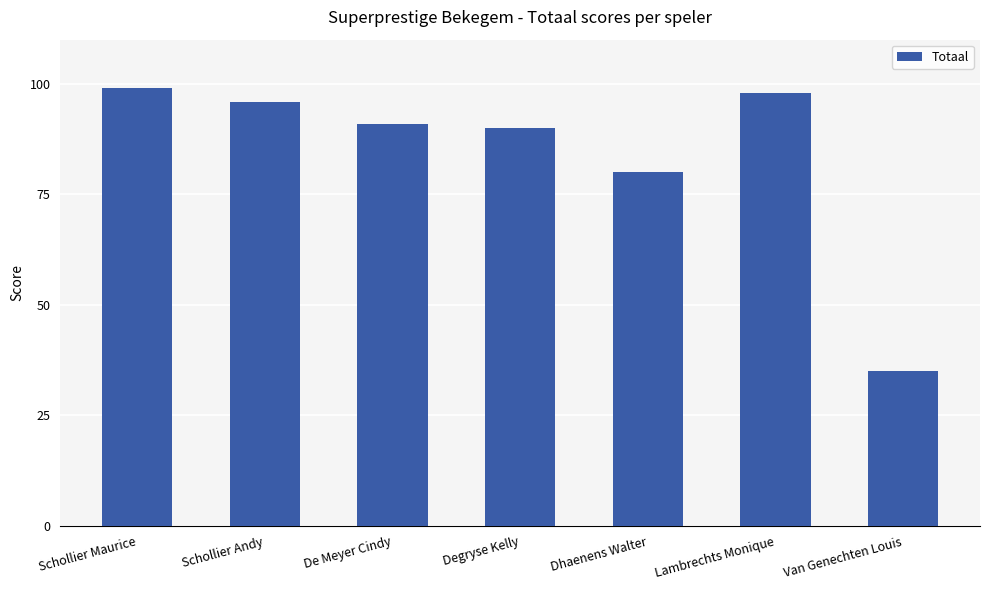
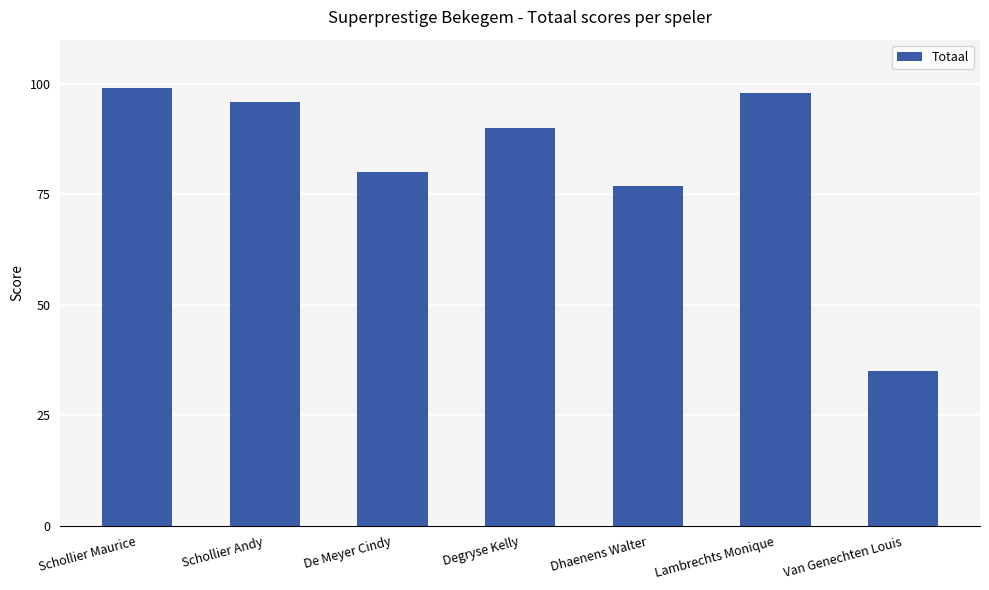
De Meyer Cindy: 91 -> 80
Dhaenens Walter: 80 -> 77
